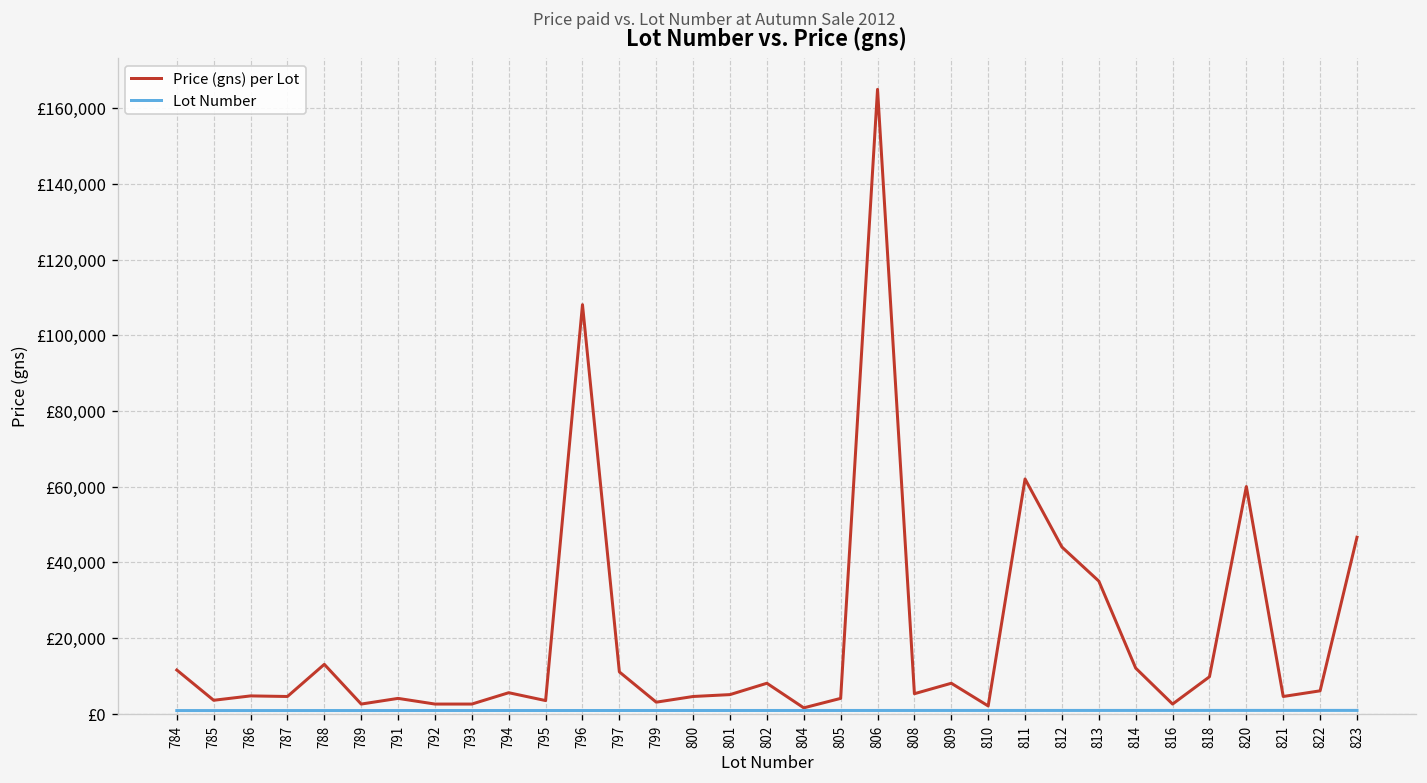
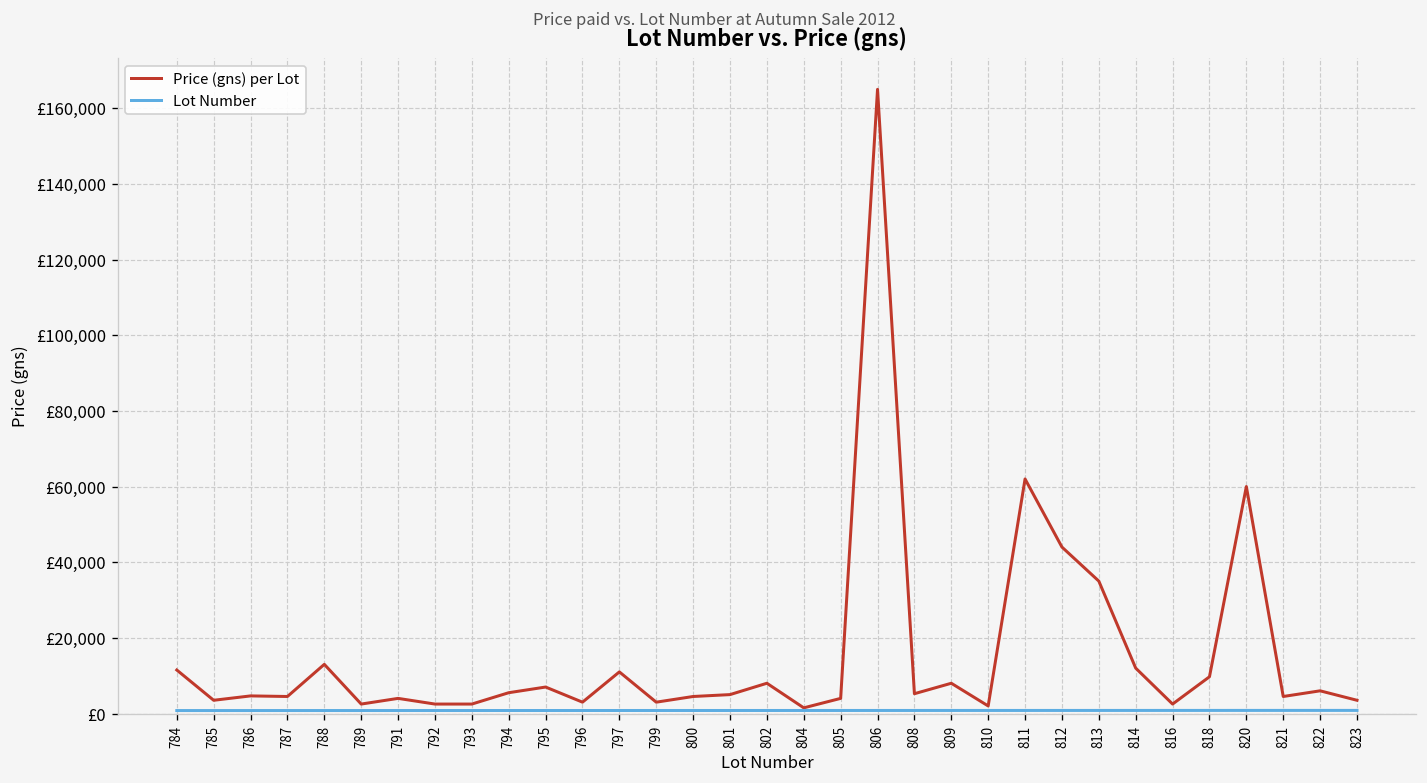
Price (gns) per Lot, 795: £3,000 -> £7,000
Price (gns) per Lot, 796: £108,000 -> £3,000
Price (gns) per Lot, 823: £47,000 -> £4,000
